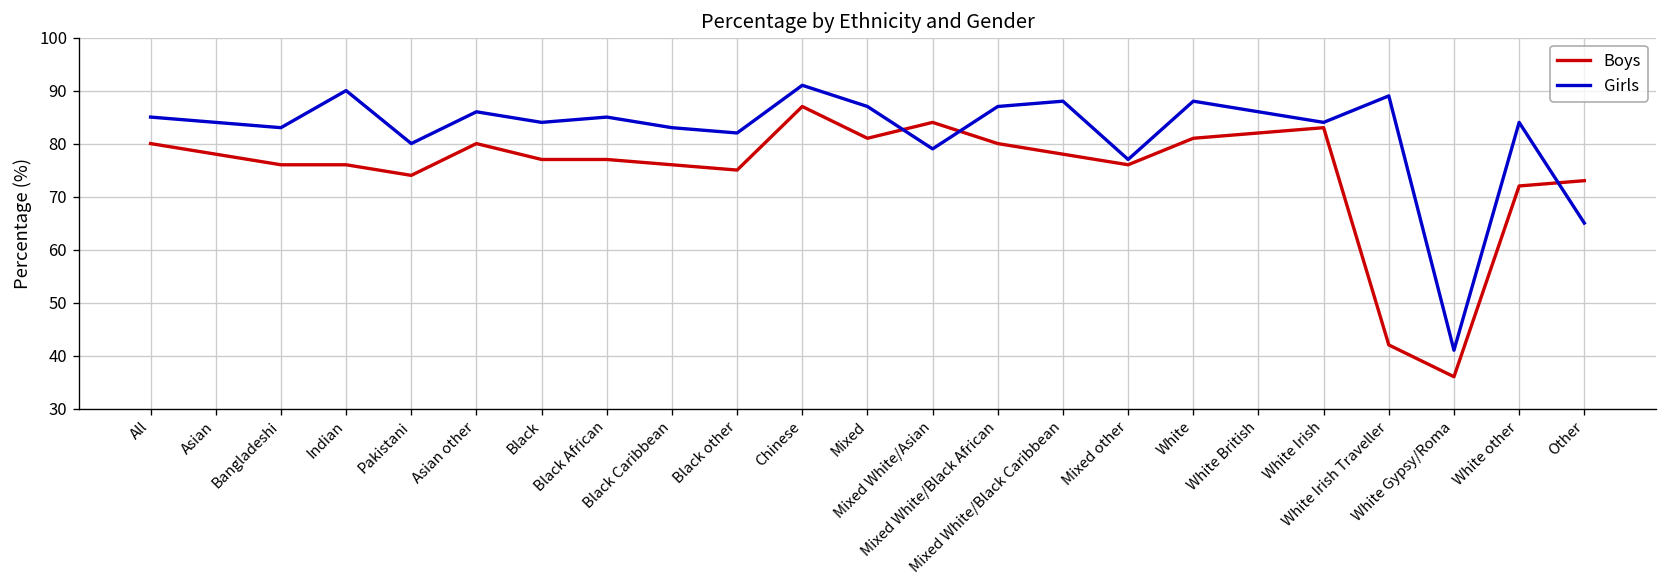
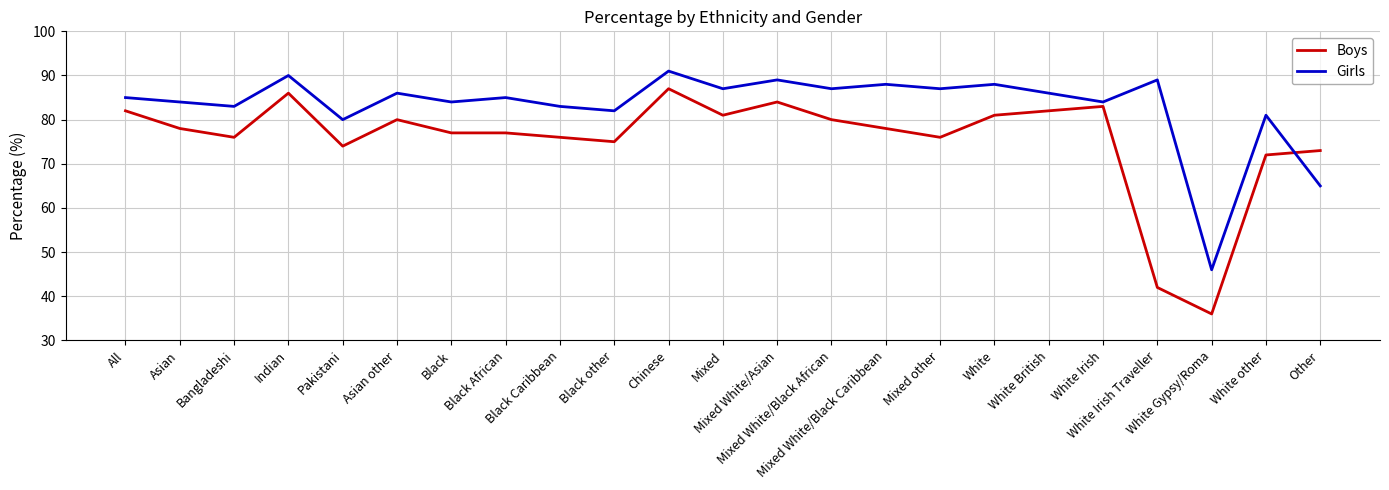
Boys, All: 80 -> 82
Boys, Indian: 76 -> 86
Girls, Mixed White/Asian: 79 -> 89
Girls, Mixed other: 77 -> 87
Girls, White Gypsy/Roma: 41 -> 46
Girls, White other: 84 -> 81
